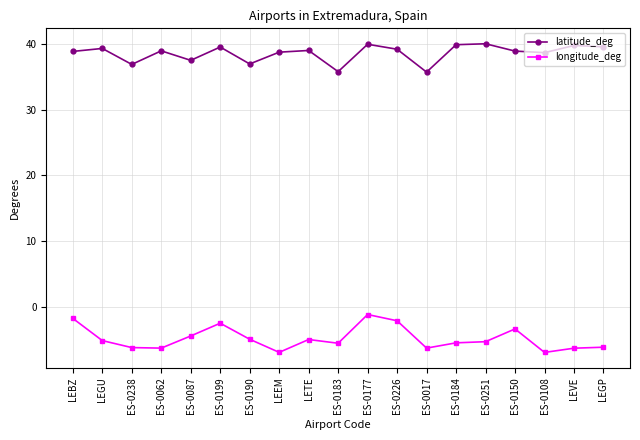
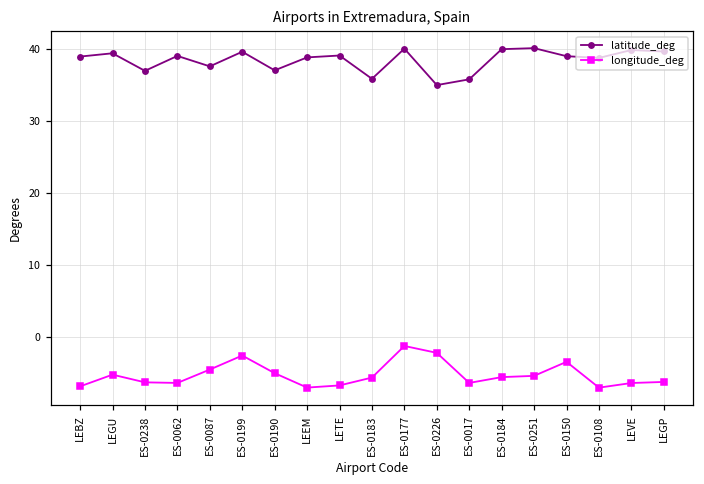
longitude_deg, LEBZ: -2 -> -7
longitude_deg, LETE: -5 -> -7
latitude_deg, ES-0226: 39 -> 35
